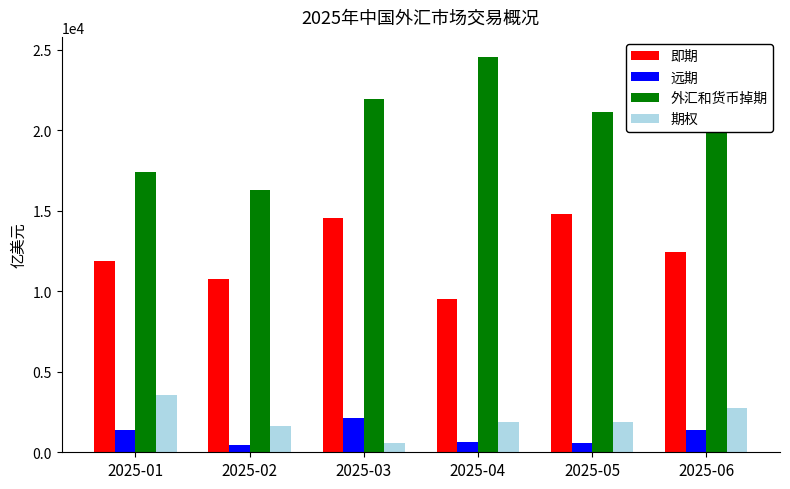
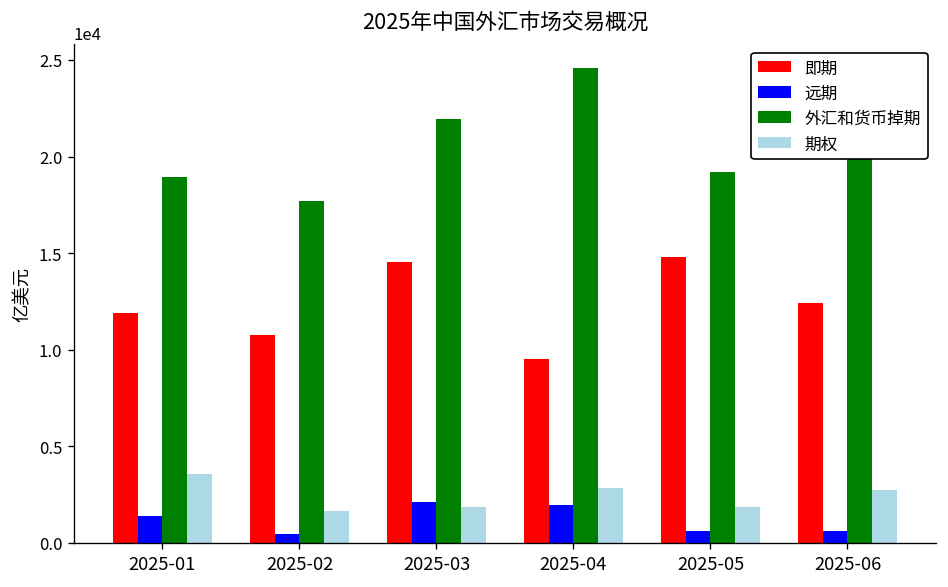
外汇和货币掉期, 2025-01: 17400 -> 18900
外汇和货币掉期, 2025-02: 16300 -> 17700
期权, 2025-03: 600 -> 1900
远期, 2025-04: 600 -> 2000
期权, 2025-04: 1900 -> 2900
外汇和货币掉期, 2025-05: 21200 -> 19200
远期, 2025-06: 1400 -> 600
